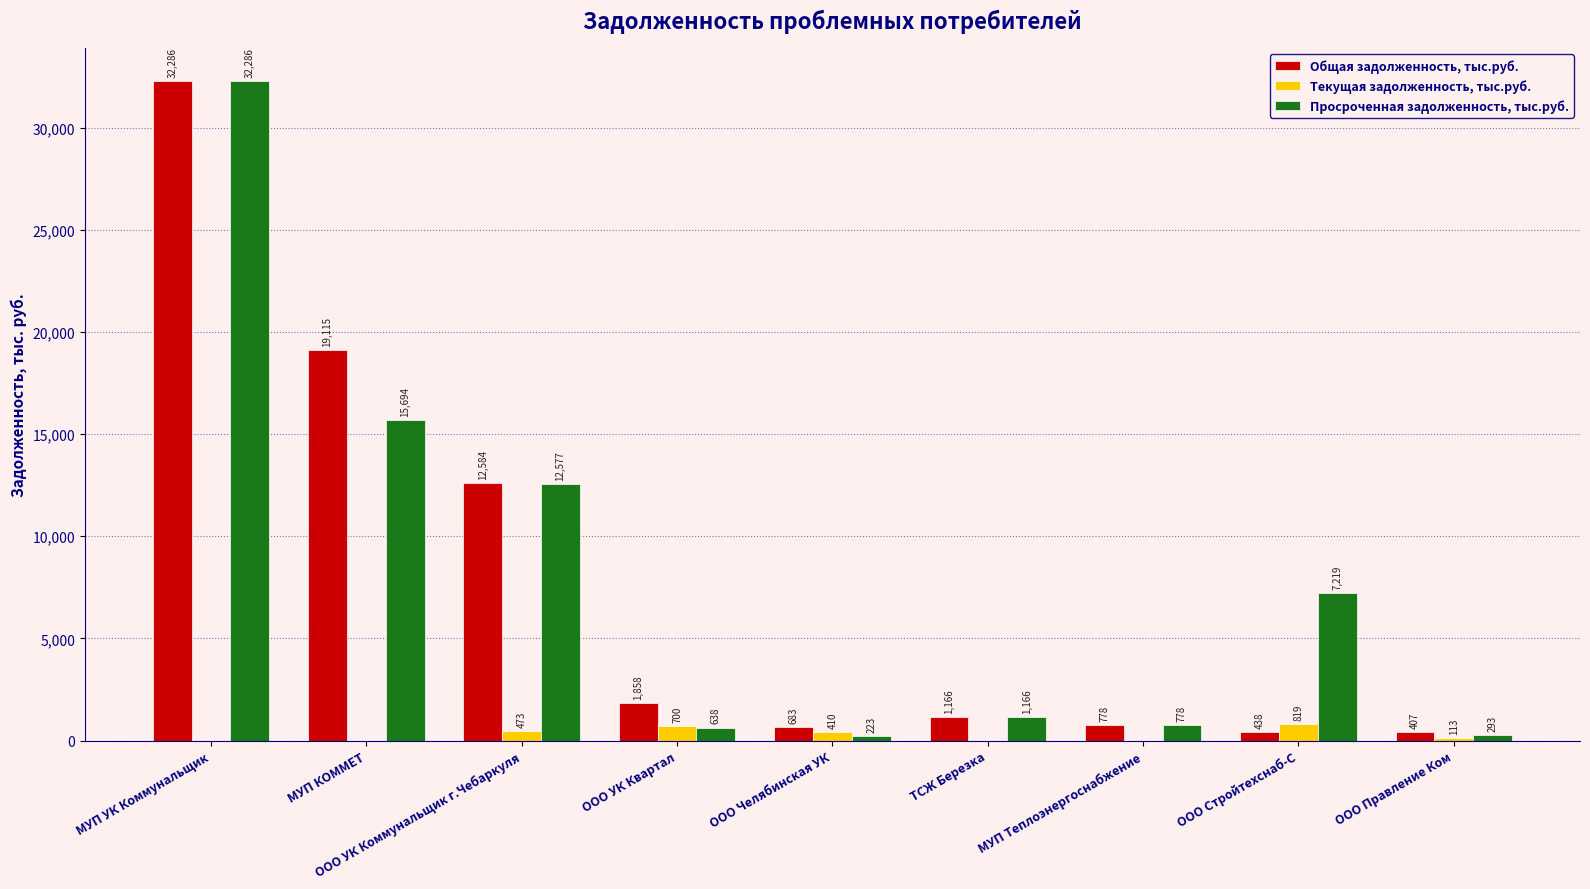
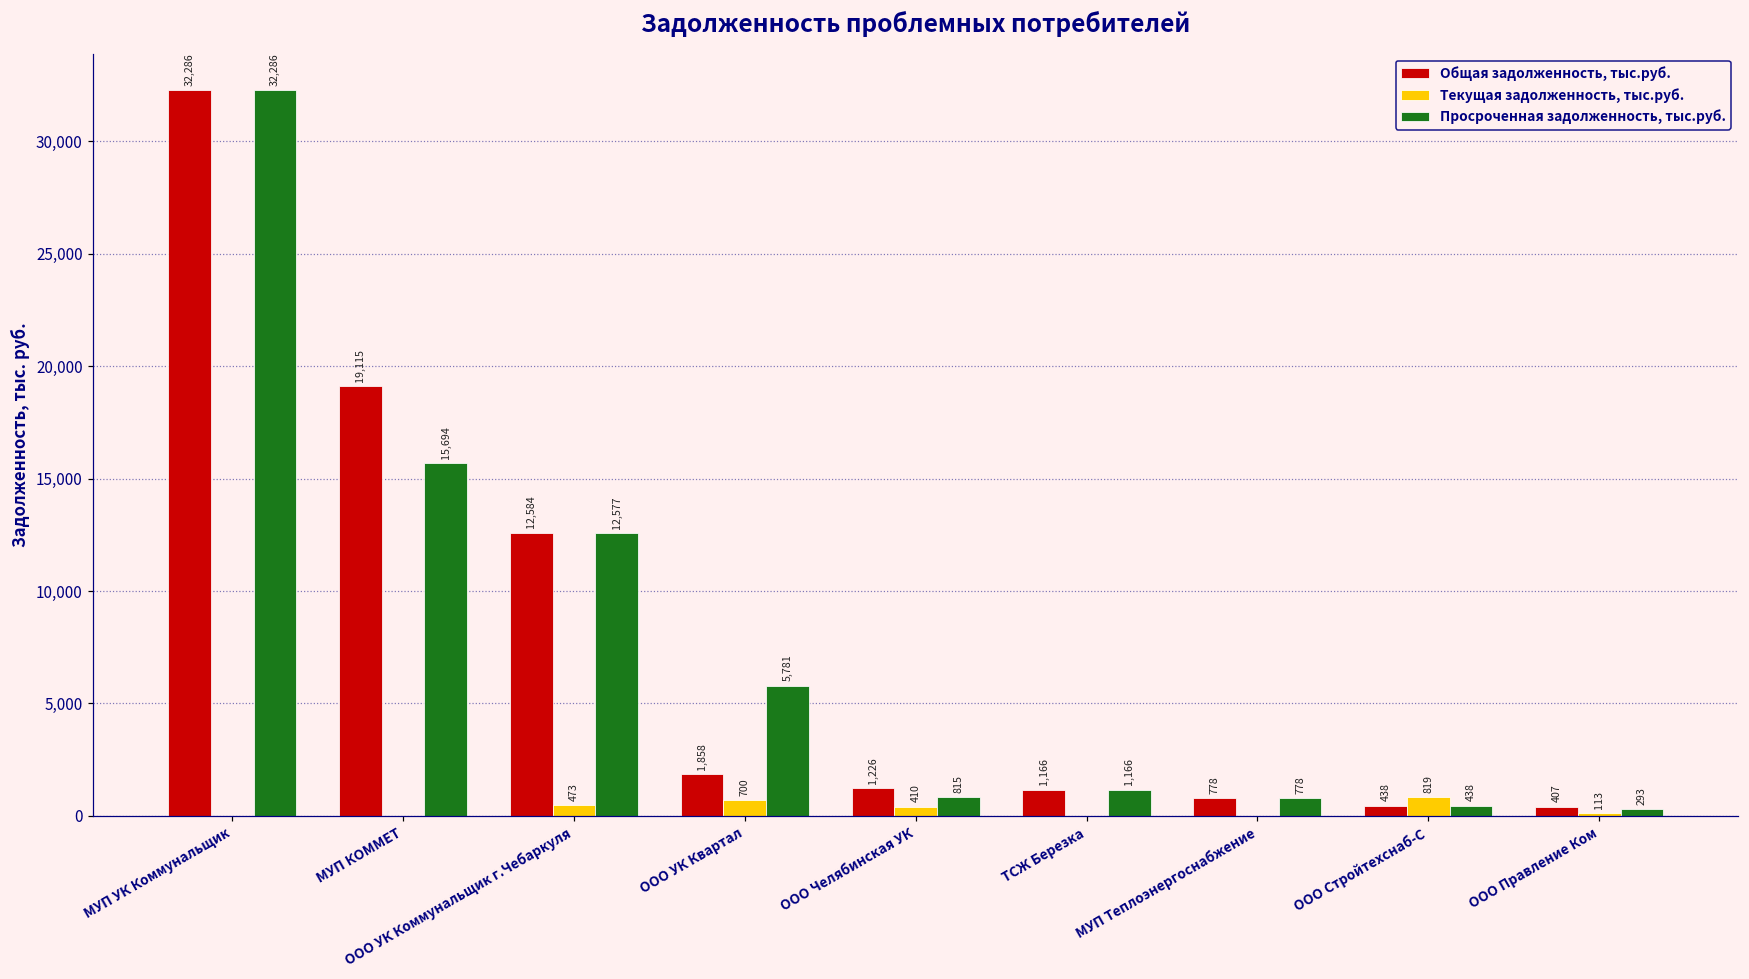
Просроченная задолженность, тыс.руб., ООО УК Квартал: 638 -> 5,781
Общая задолженность, тыс.руб., ООО Челябинская УК: 683 -> 1,226
Просроченная задолженность, тыс.руб., ООО Челябинская УК: 223 -> 815
Просроченная задолженность, тыс.руб., ООО Стройтехснаб-С: 7,219 -> 438
